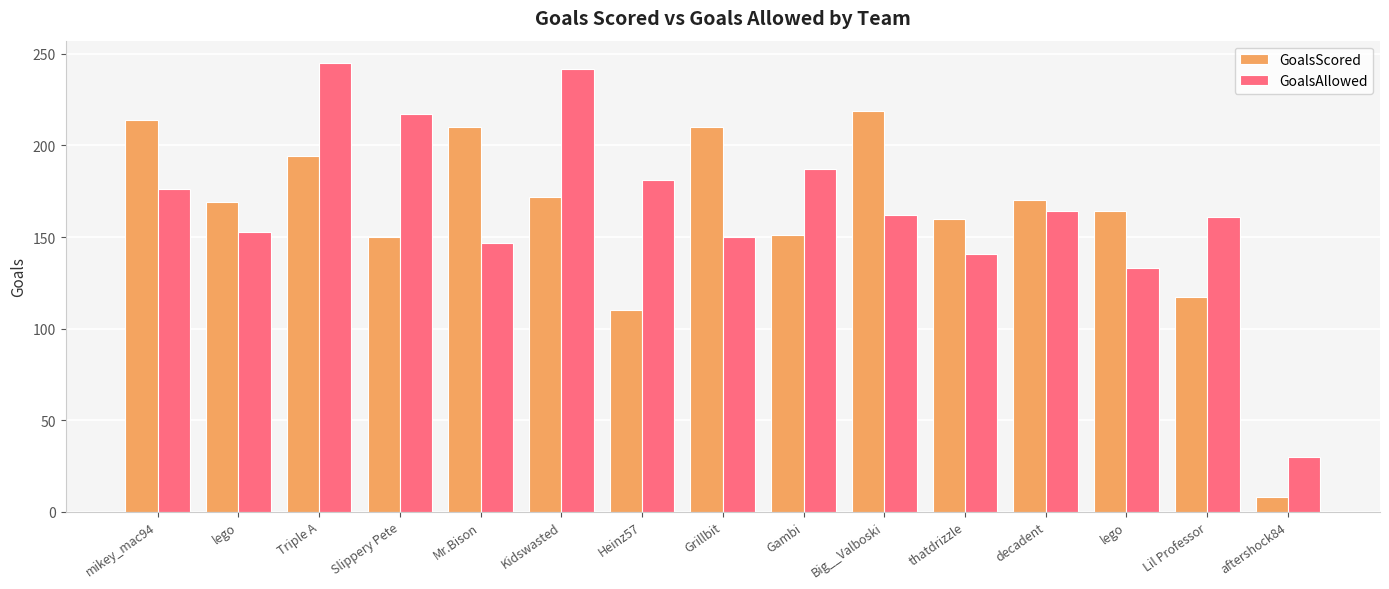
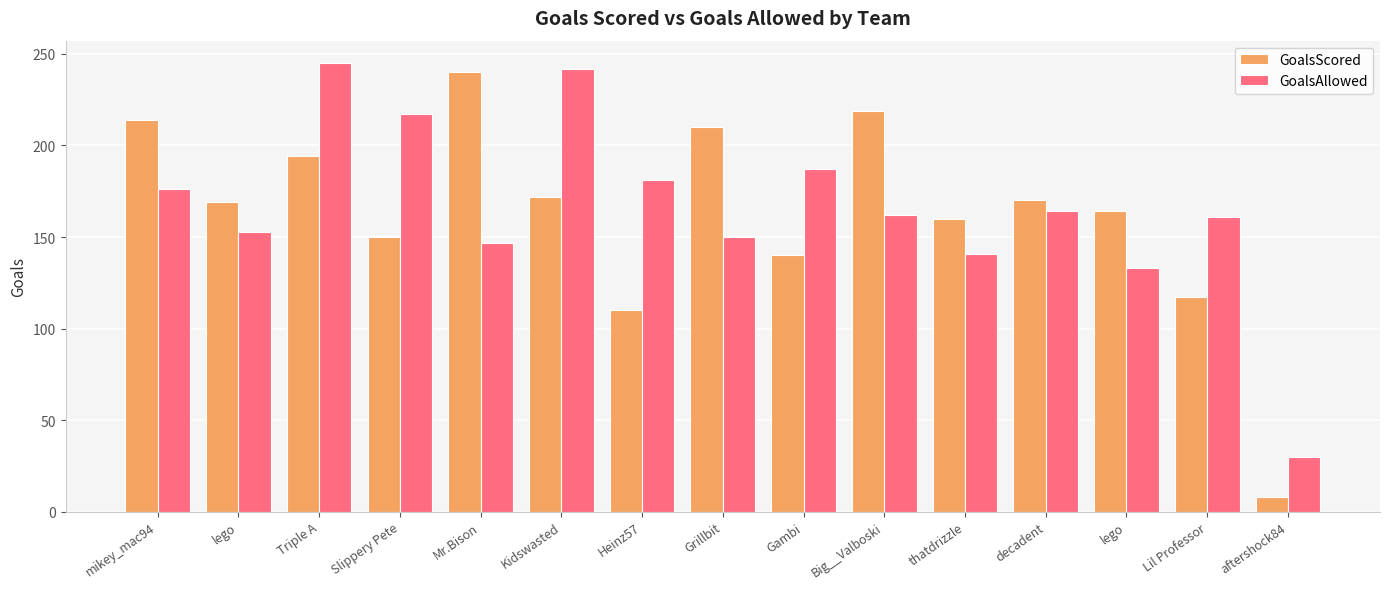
GoalsScored, Mr.Bison: 210 -> 240
GoalsScored, Gambi: 151 -> 140
